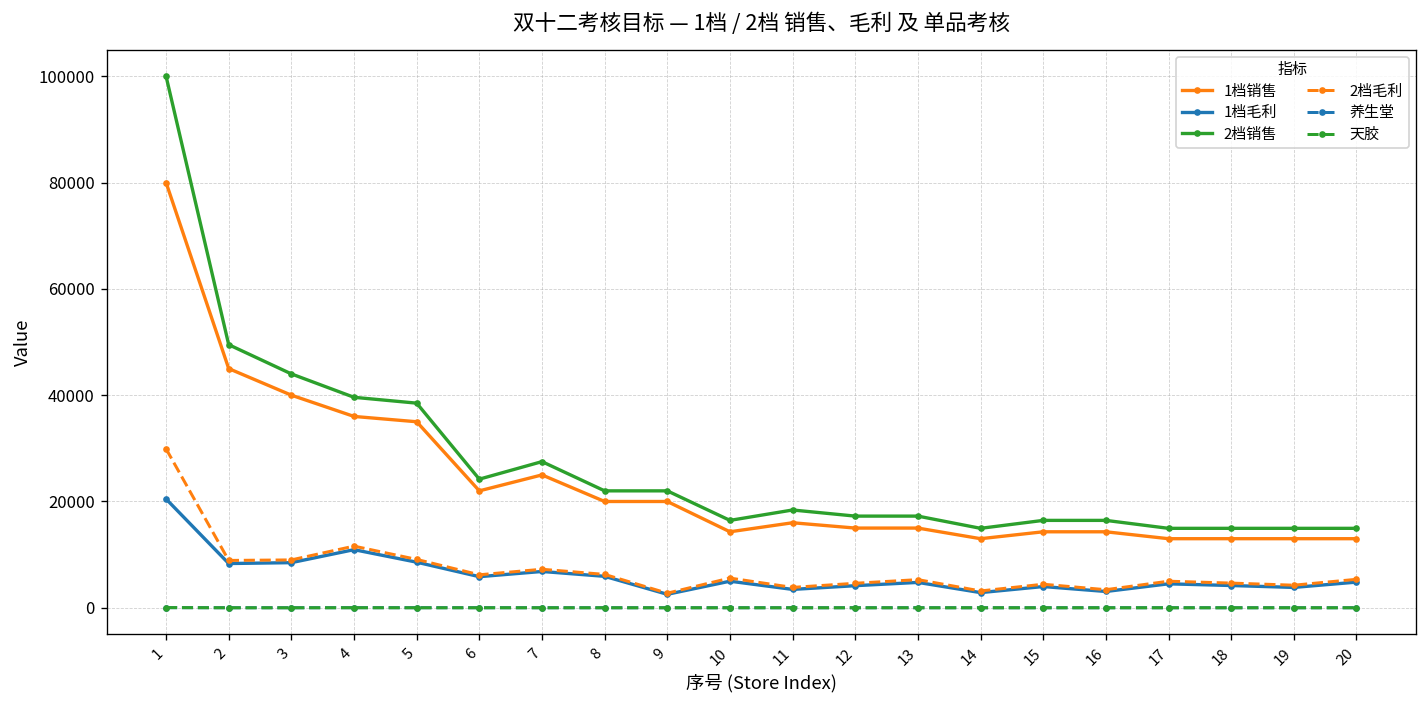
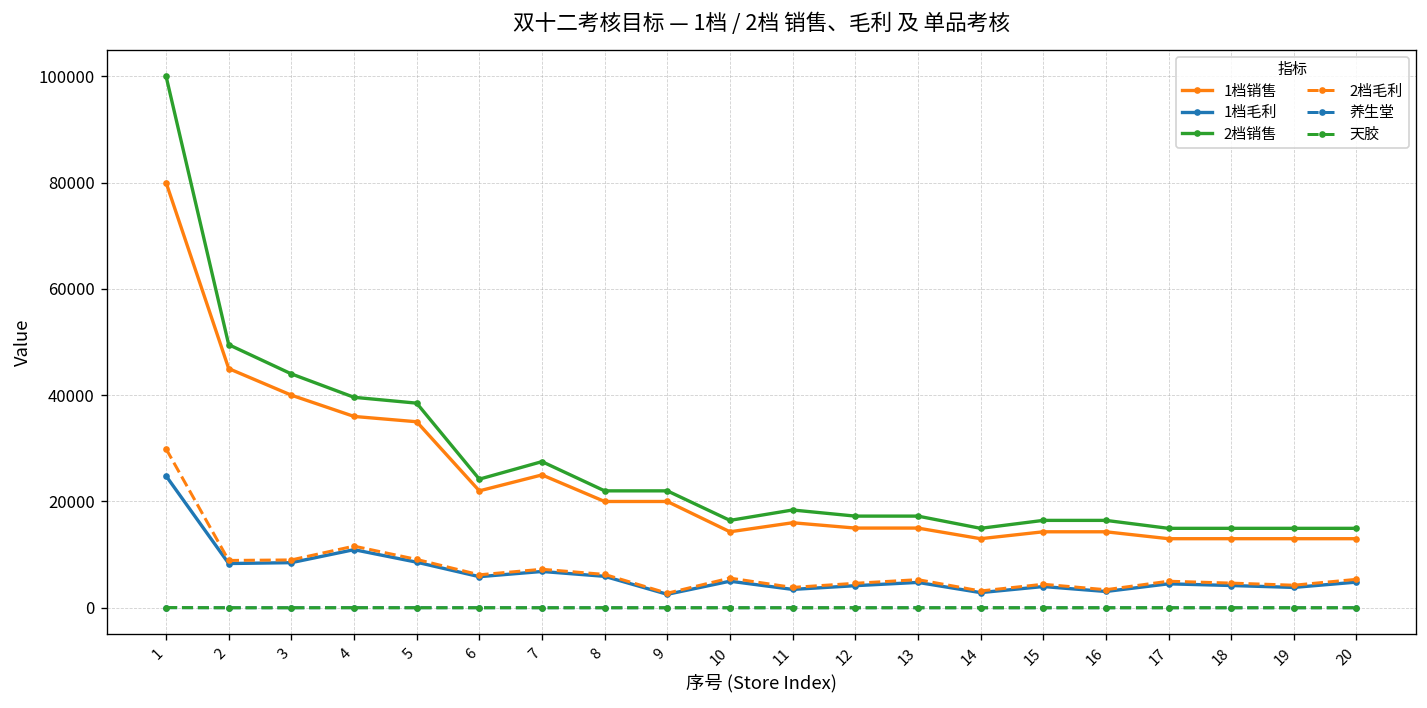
1档毛利, 1: 20000 -> 25000
